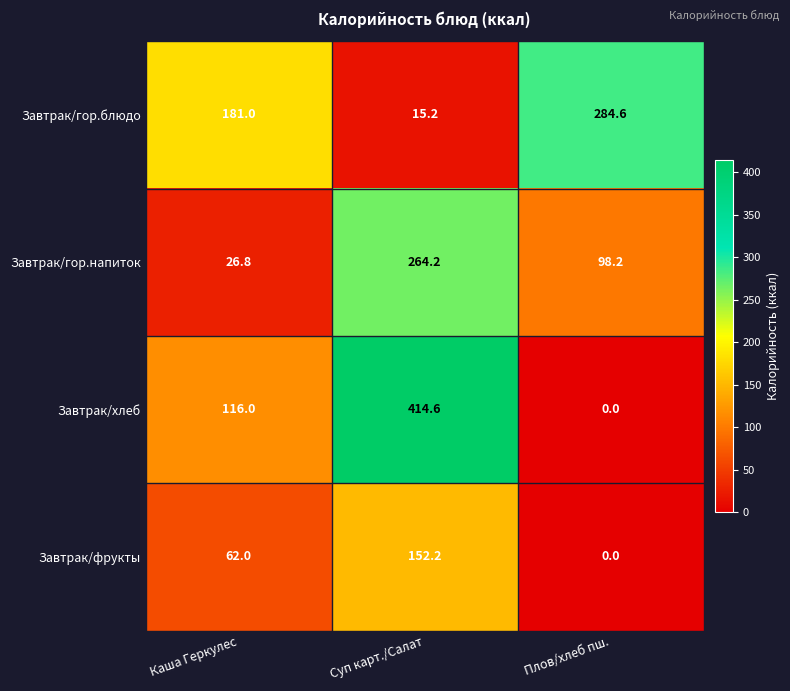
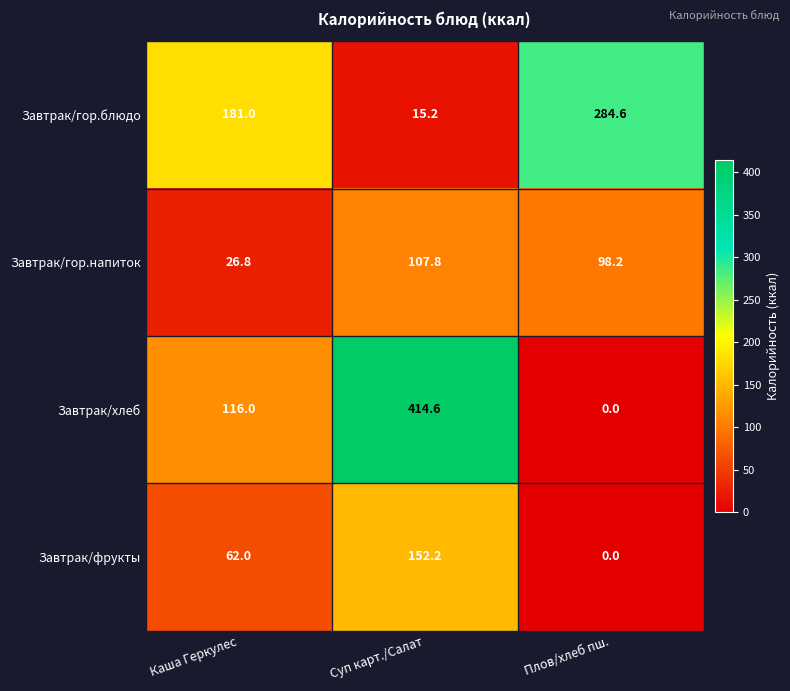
Завтрак/гор.напиток, Суп карт./Салат: 264.2 -> 107.8
